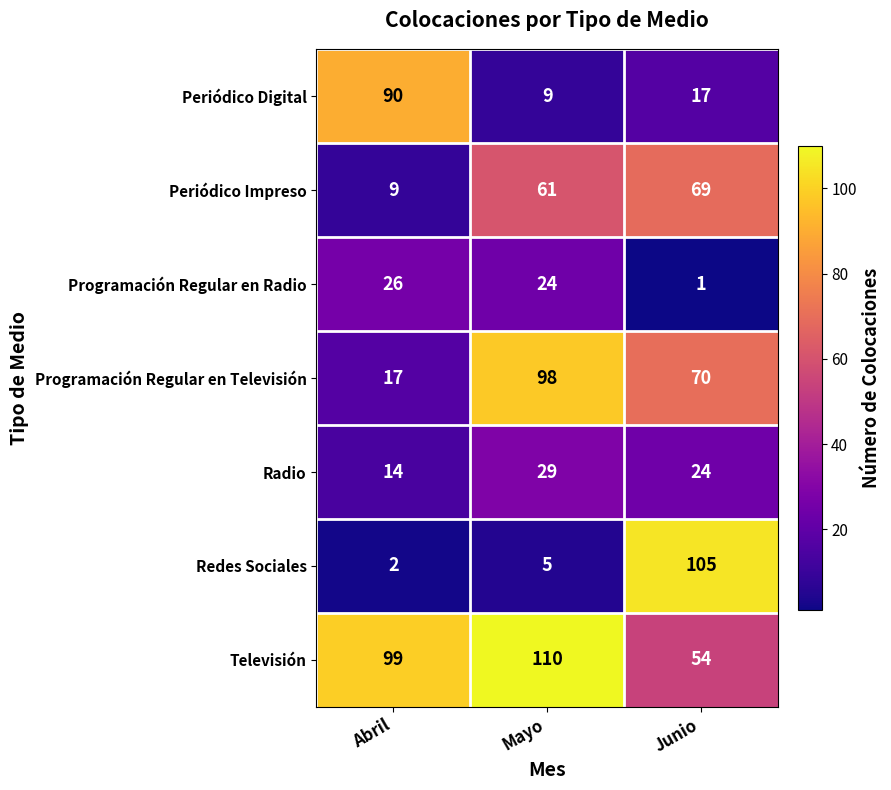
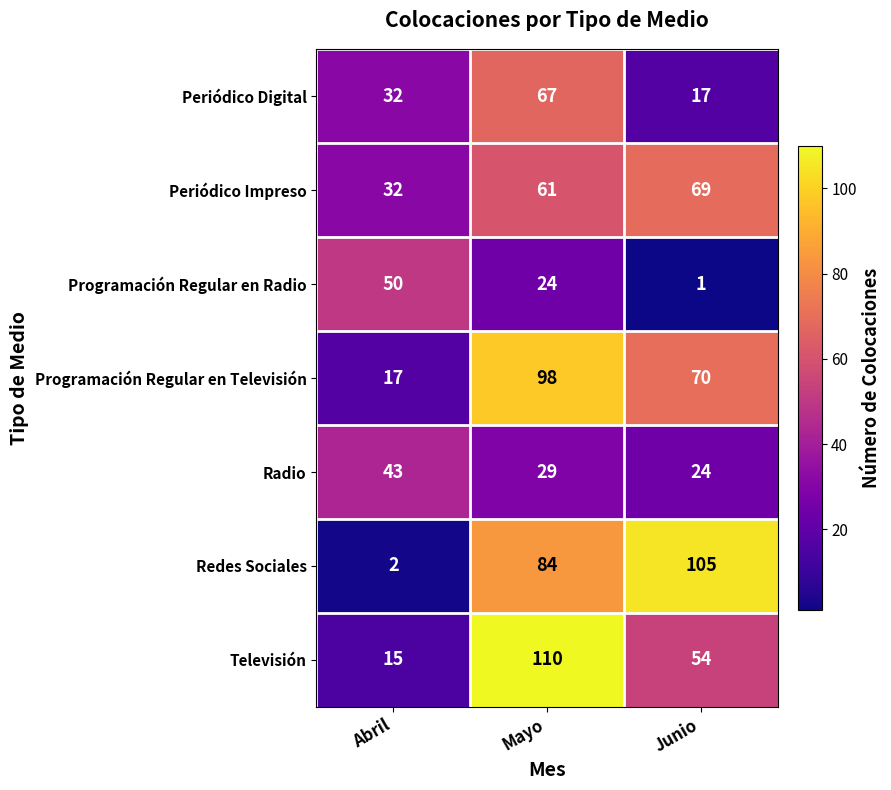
Periódico Digital, Abril: 90 -> 32
Periódico Digital, Mayo: 9 -> 67
Periódico Impreso, Abril: 9 -> 32
Programación Regular en Radio, Abril: 26 -> 50
Radio, Abril: 14 -> 43
Redes Sociales, Mayo: 5 -> 84
Televisión, Abril: 99 -> 15
